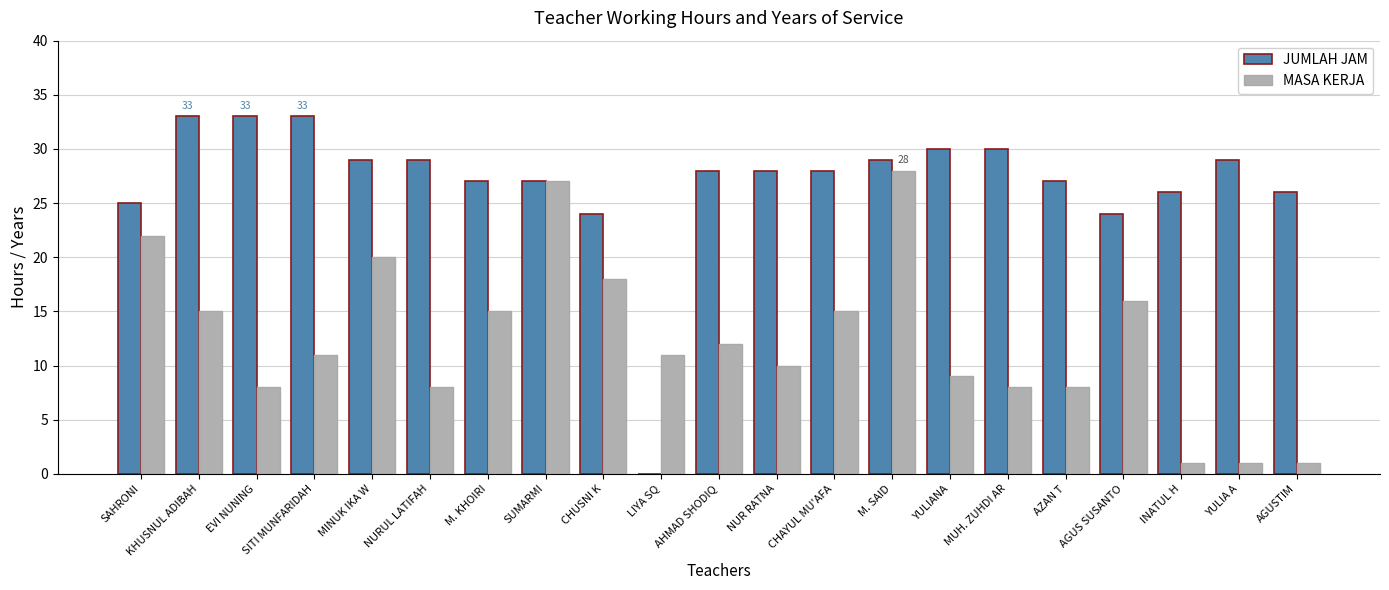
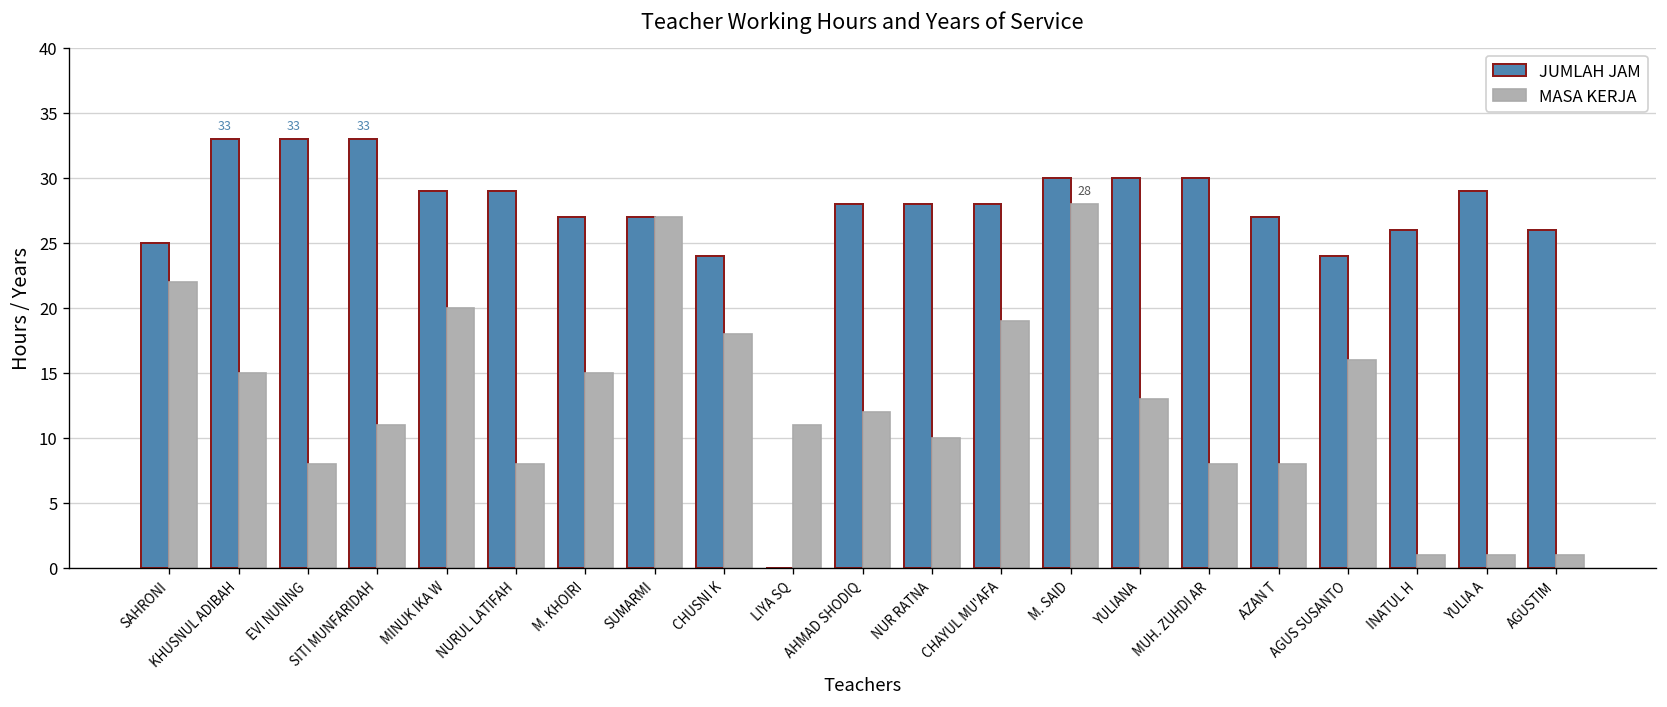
MASA KERJA, CHAYUL MU'AFA: 15 -> 19
JUMLAH JAM, M. SAID: 29 -> 30
MASA KERJA, YULIANA: 9 -> 13
